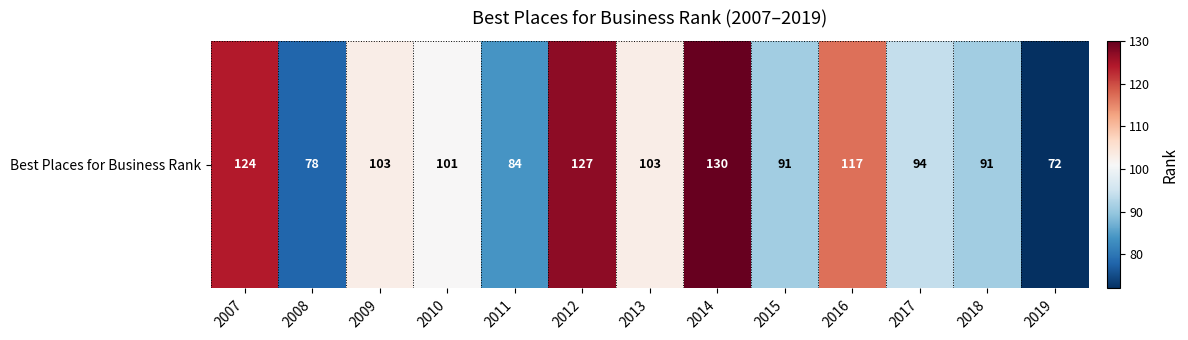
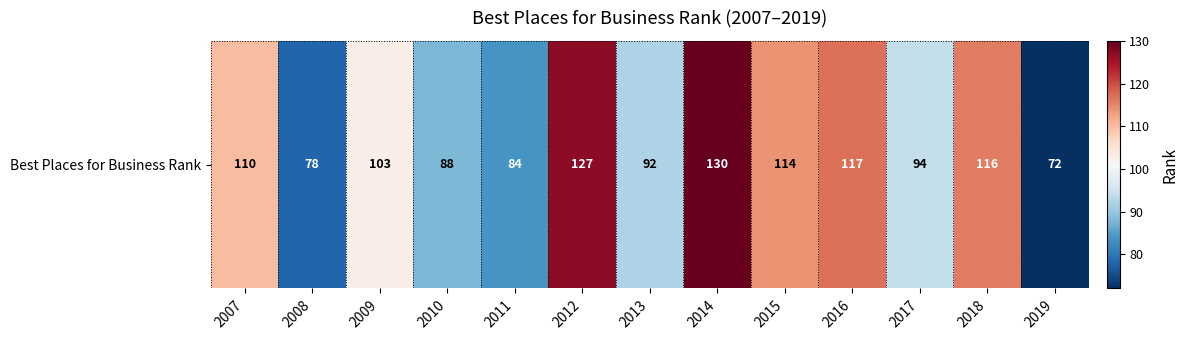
Best Places for Business Rank, 2007: 124 -> 110
Best Places for Business Rank, 2010: 101 -> 88
Best Places for Business Rank, 2013: 103 -> 92
Best Places for Business Rank, 2015: 91 -> 114
Best Places for Business Rank, 2018: 91 -> 116
